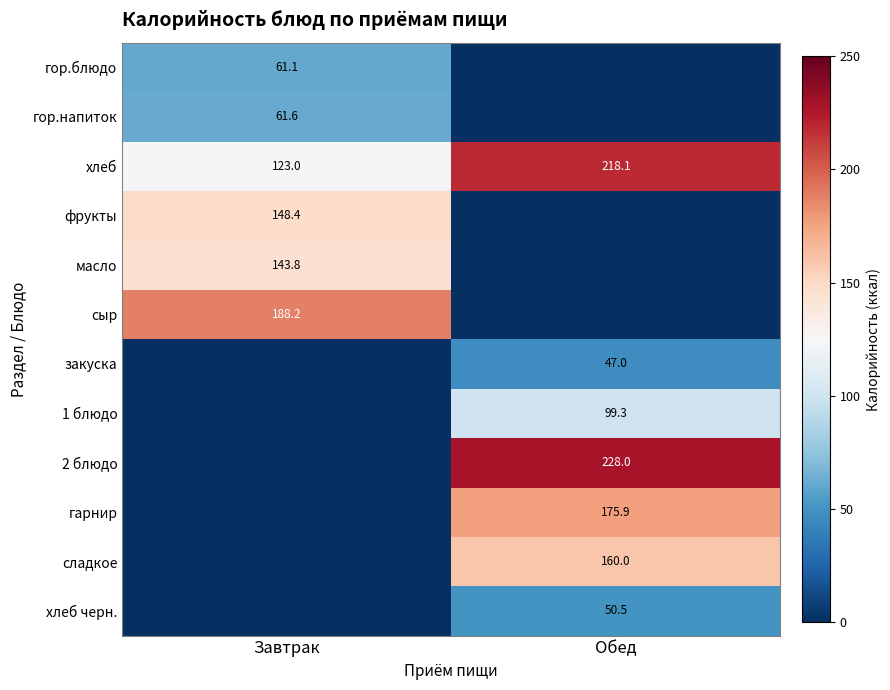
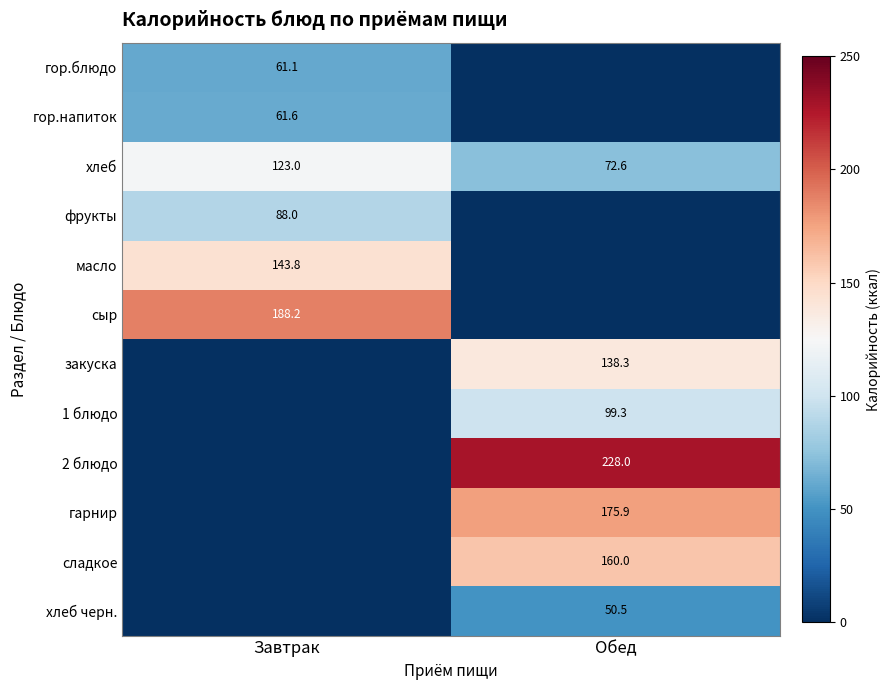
хлеб, Обед: 218.1 -> 72.6
фрукты, Завтрак: 148.4 -> 88.0
закуска, Обед: 47.0 -> 138.3
